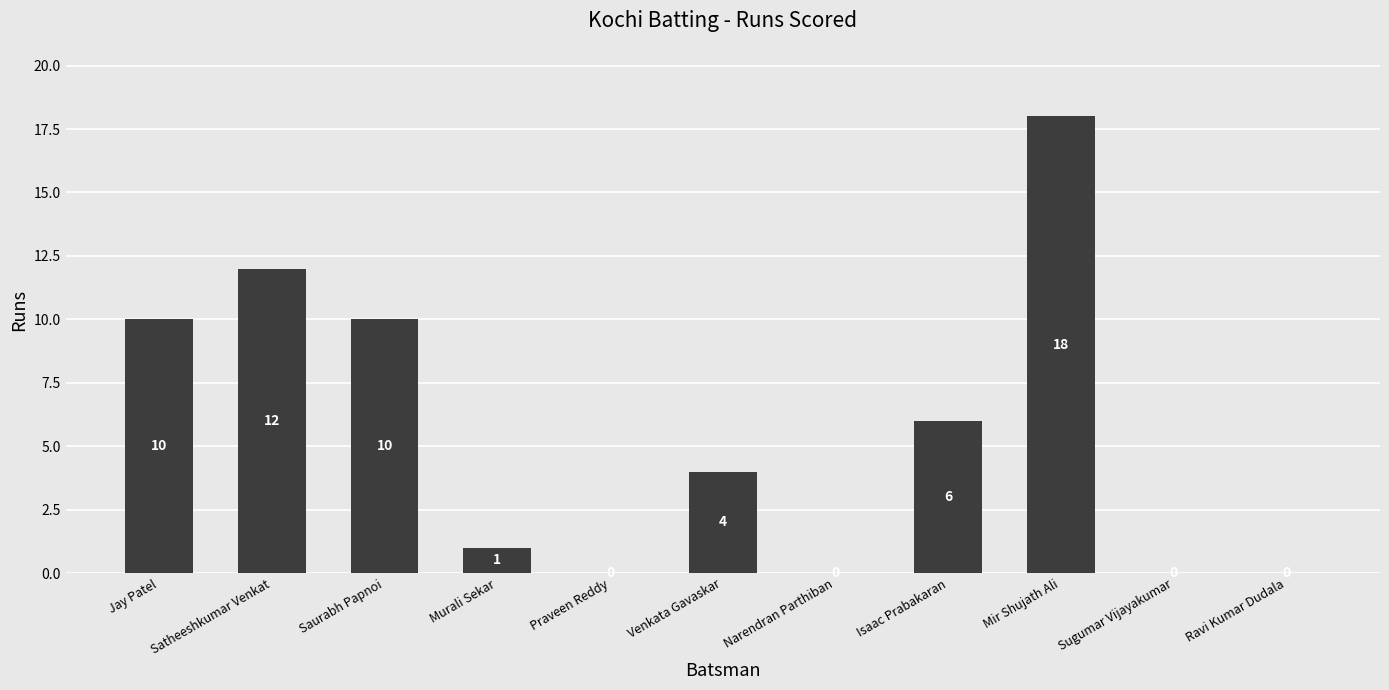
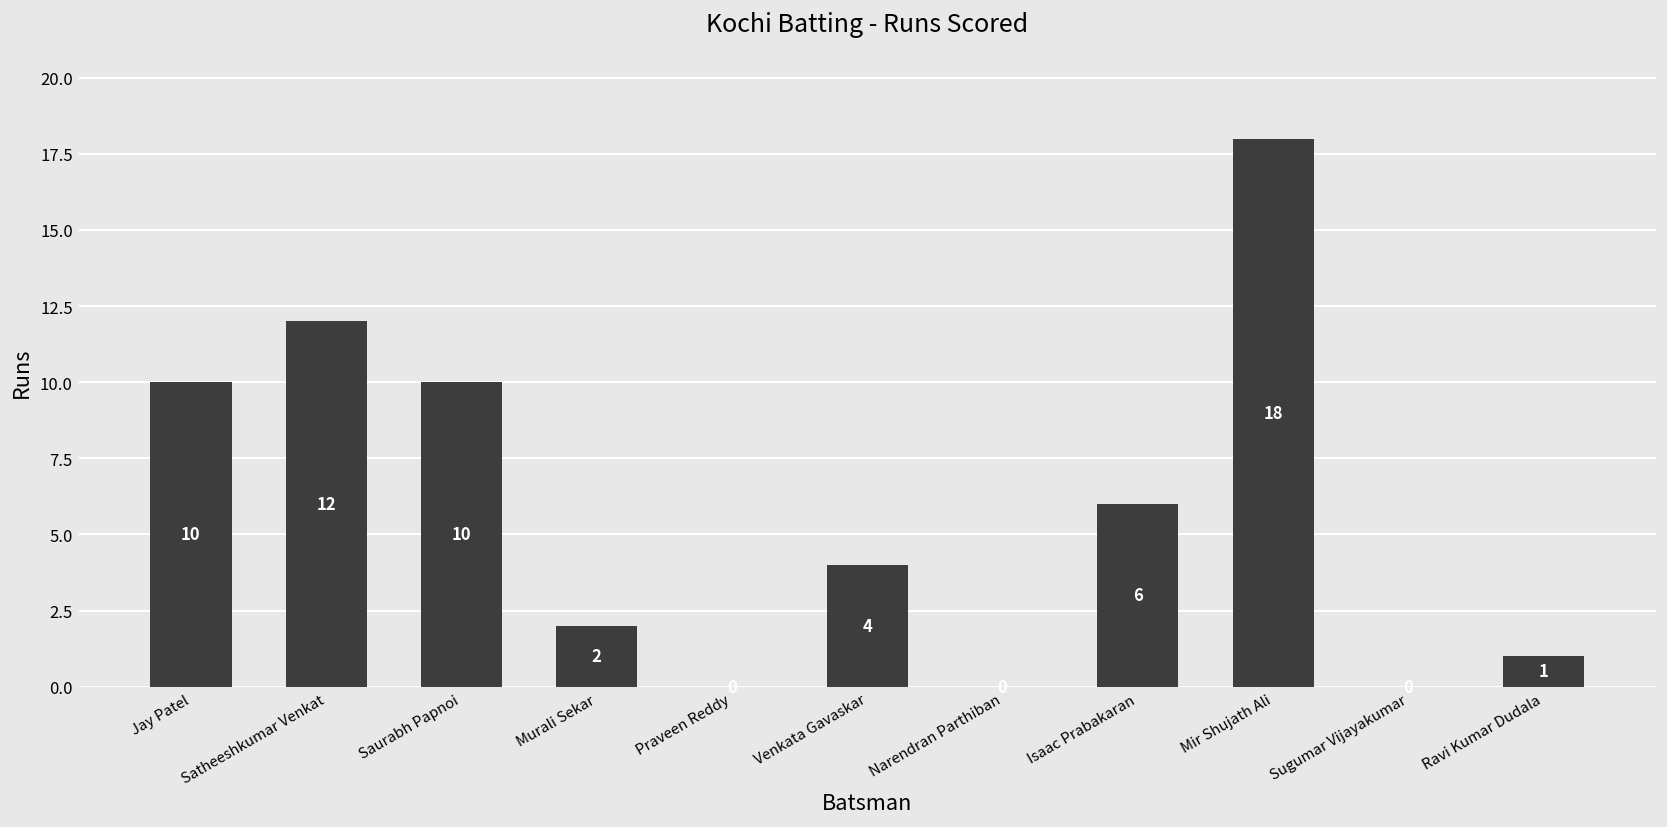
Murali Sekar: 1 -> 2
Ravi Kumar Dudala: 0 -> 1
